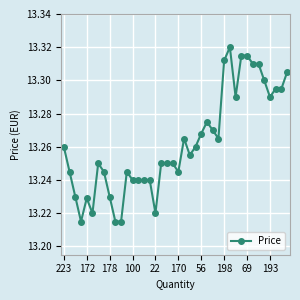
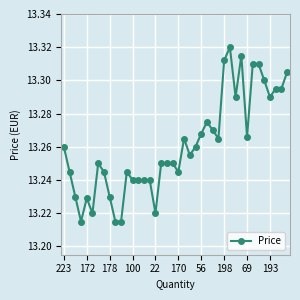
69: 13.315 -> 13.266
